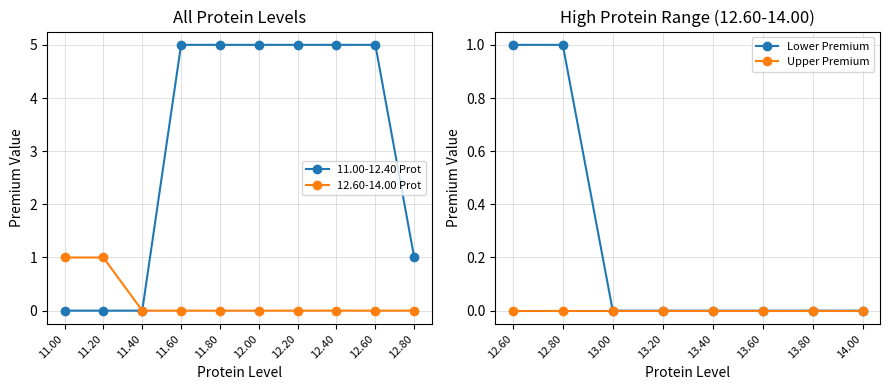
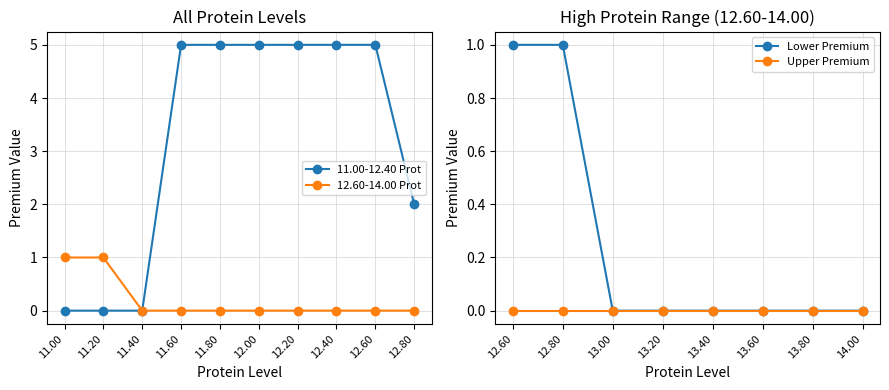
All Protein Levels, 11.00-12.40 Prot, 12.80: 1 -> 2
